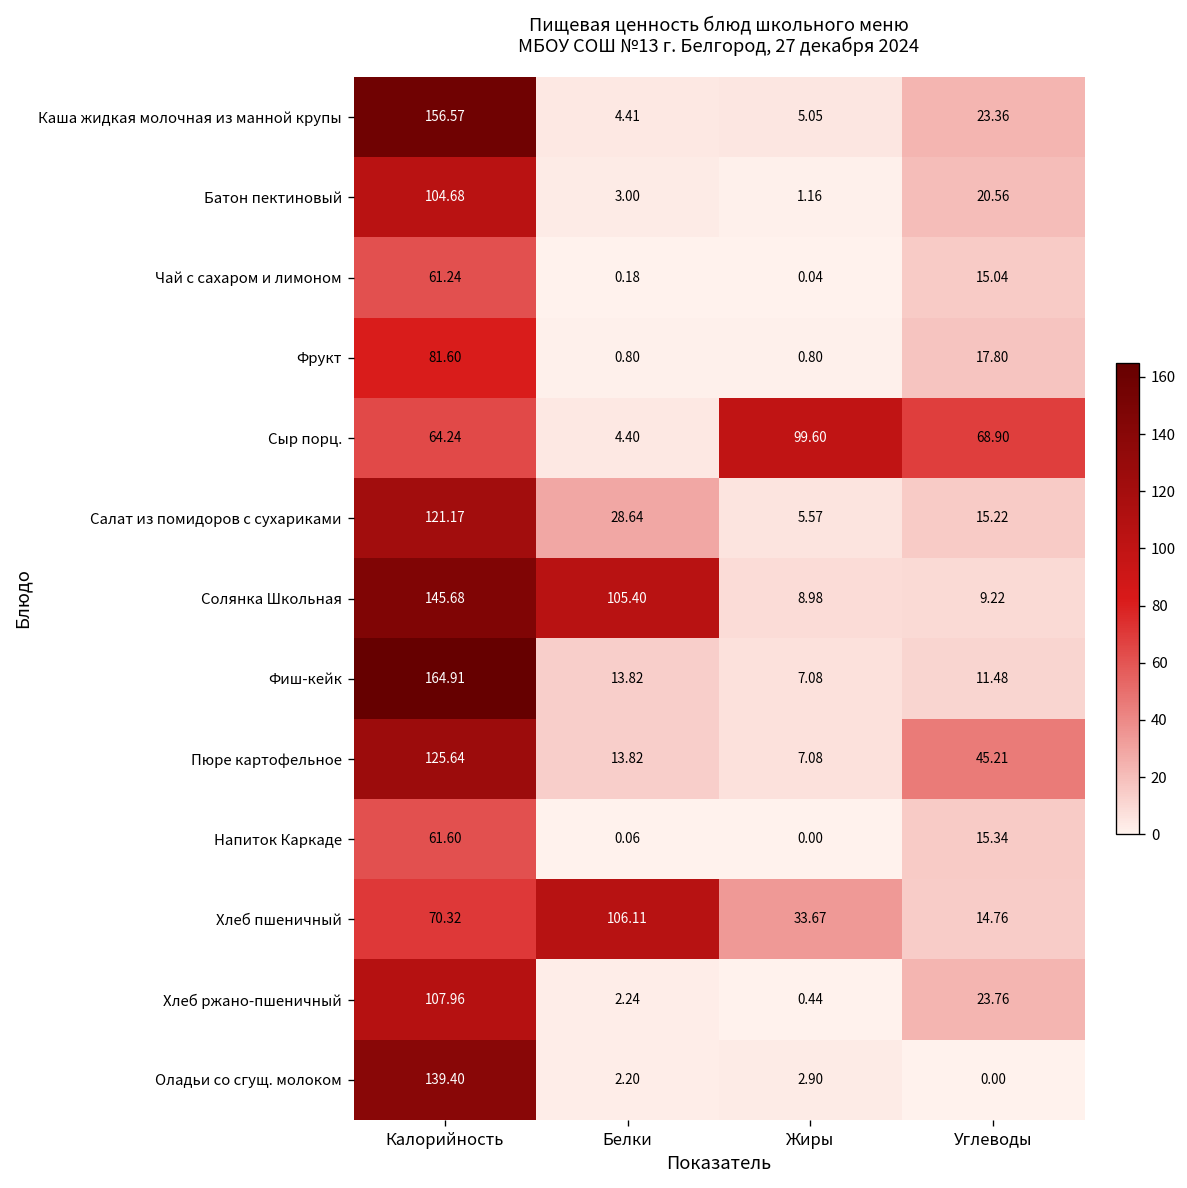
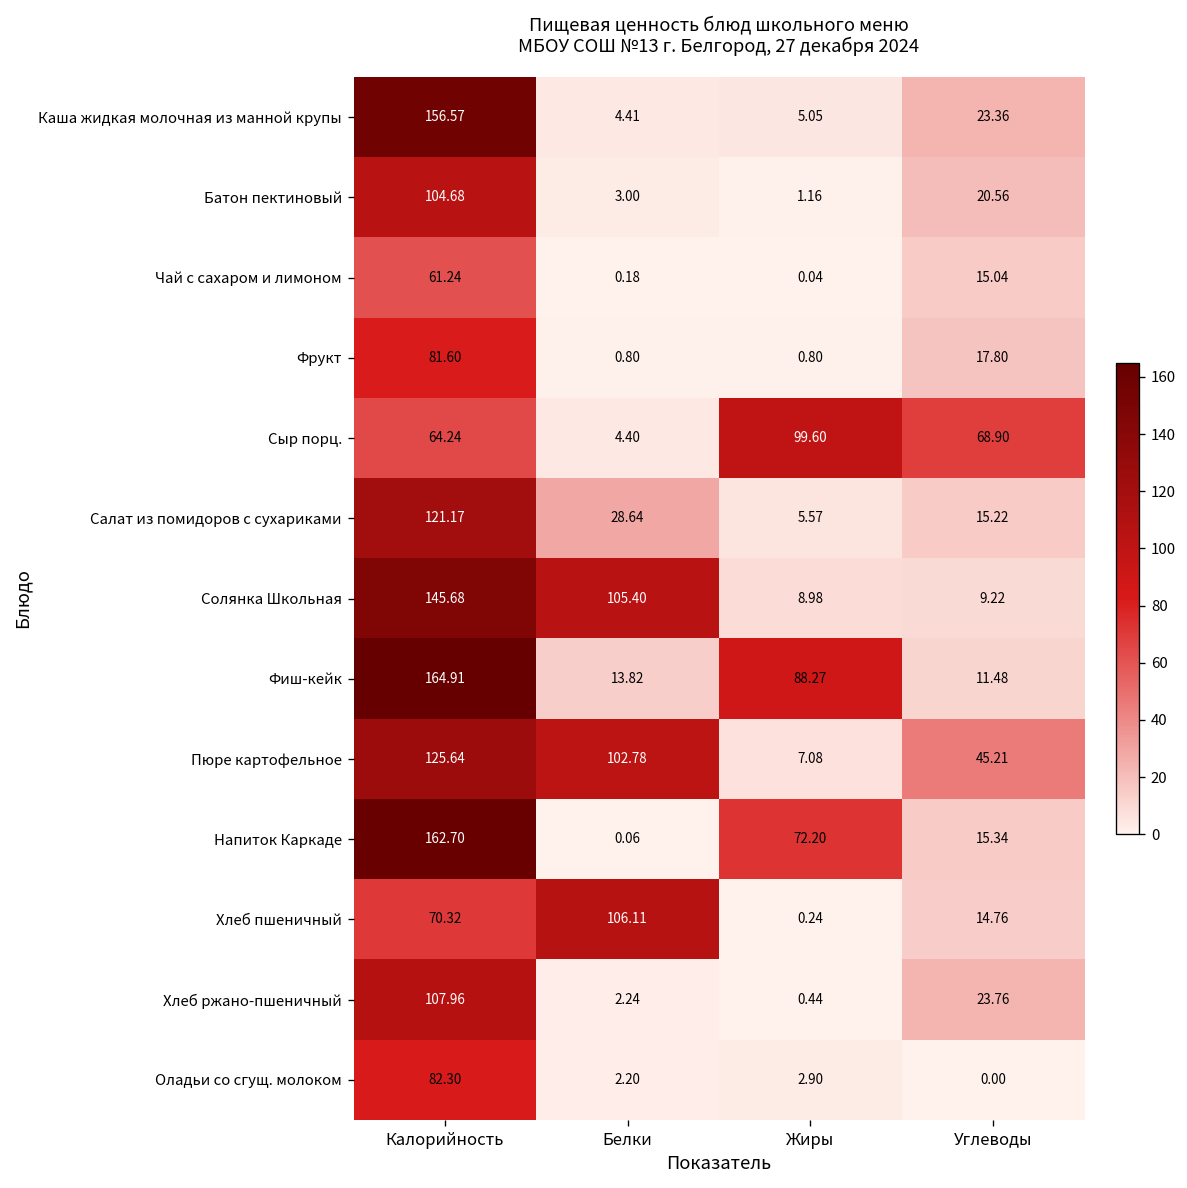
Фиш-кейк, Жиры: 7.08 -> 88.27
Пюре картофельное, Белки: 13.82 -> 102.78
Напиток Каркаде, Калорийность: 61.60 -> 162.70
Напиток Каркаде, Жиры: 0.00 -> 72.20
Хлеб пшеничный, Жиры: 33.67 -> 0.24
Оладьи со сгущ. молоком, Калорийность: 139.40 -> 82.30
